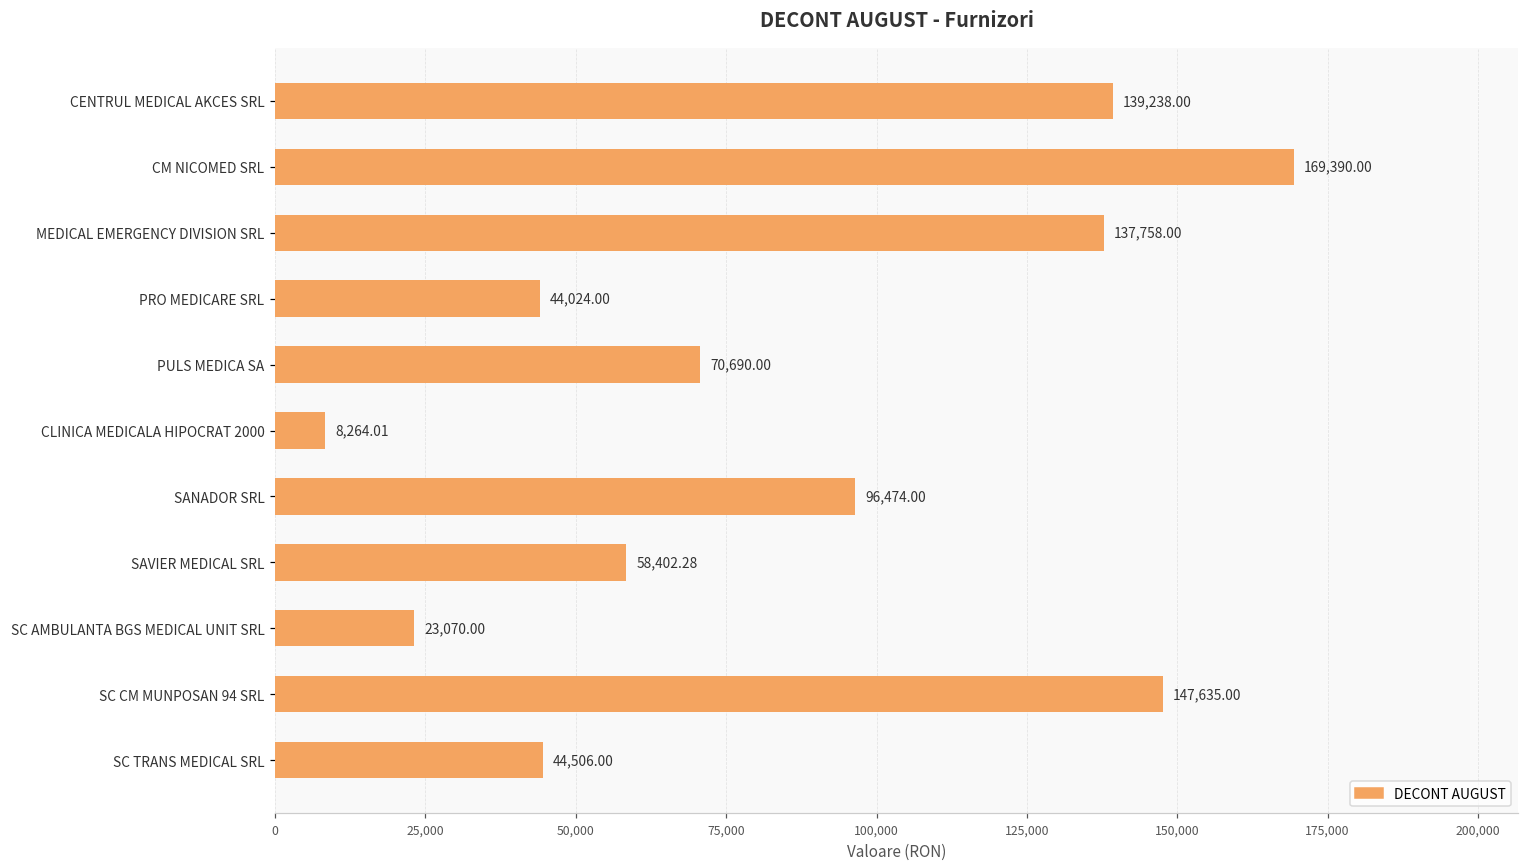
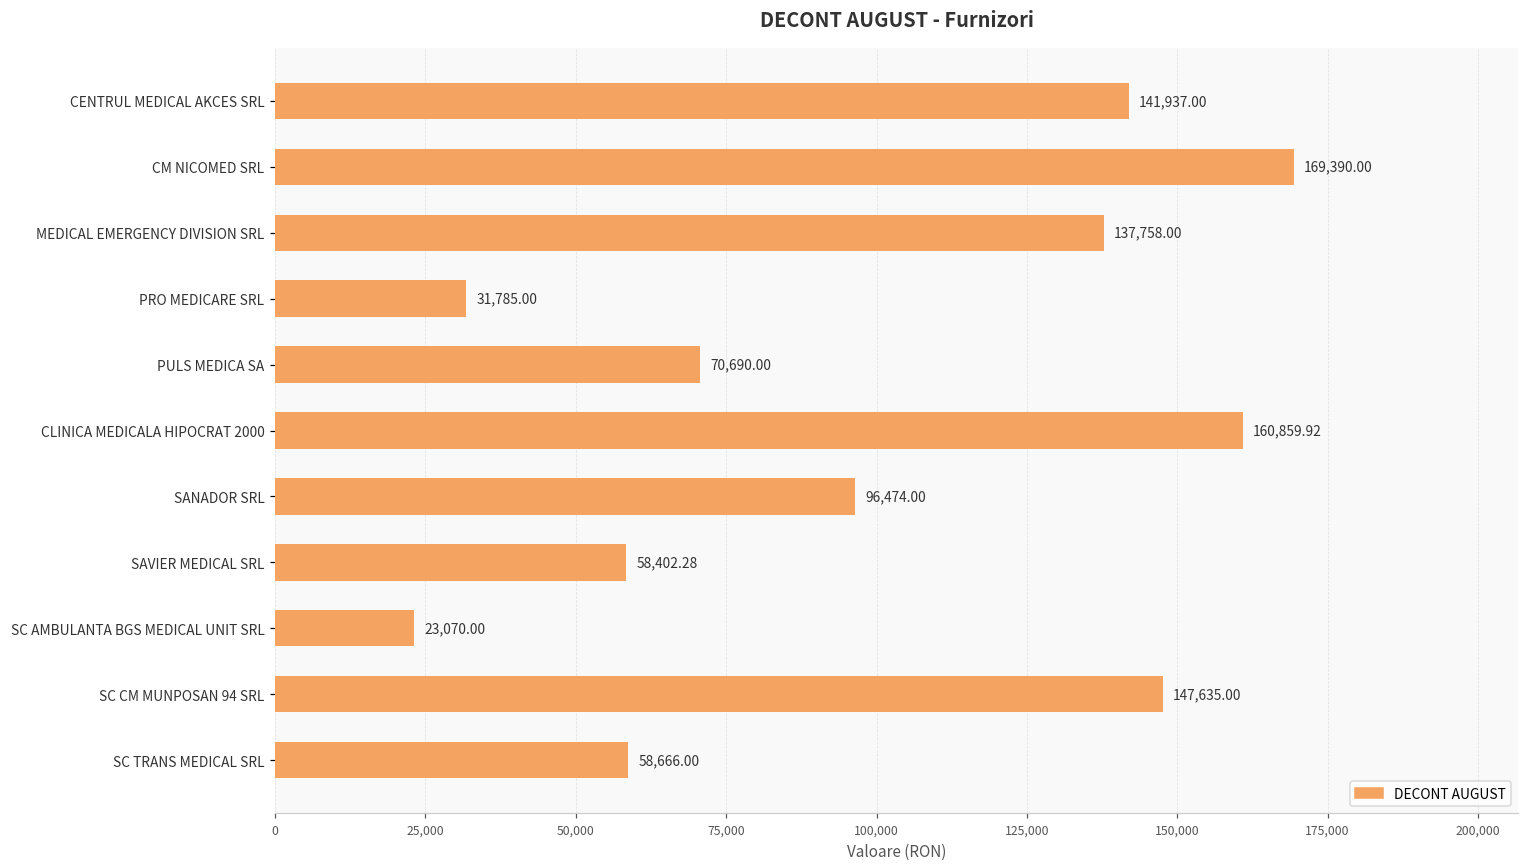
CENTRUL MEDICAL AKCES SRL: 139,238.00 -> 141,937.00
PRO MEDICARE SRL: 44,024.00 -> 31,785.00
CLINICA MEDICALA HIPOCRAT 2000: 8,264.01 -> 160,859.92
SC TRANS MEDICAL SRL: 44,506.00 -> 58,666.00
